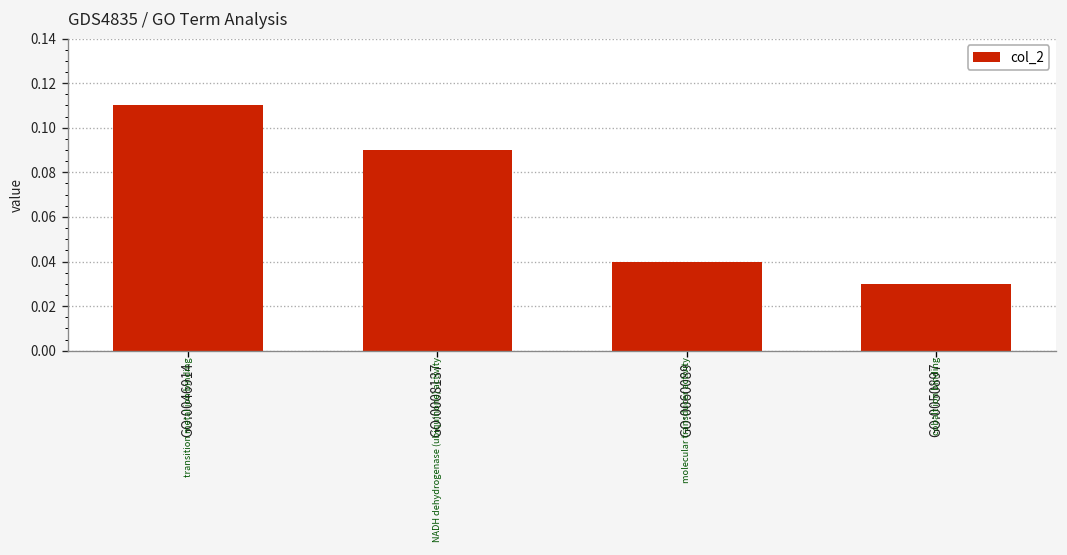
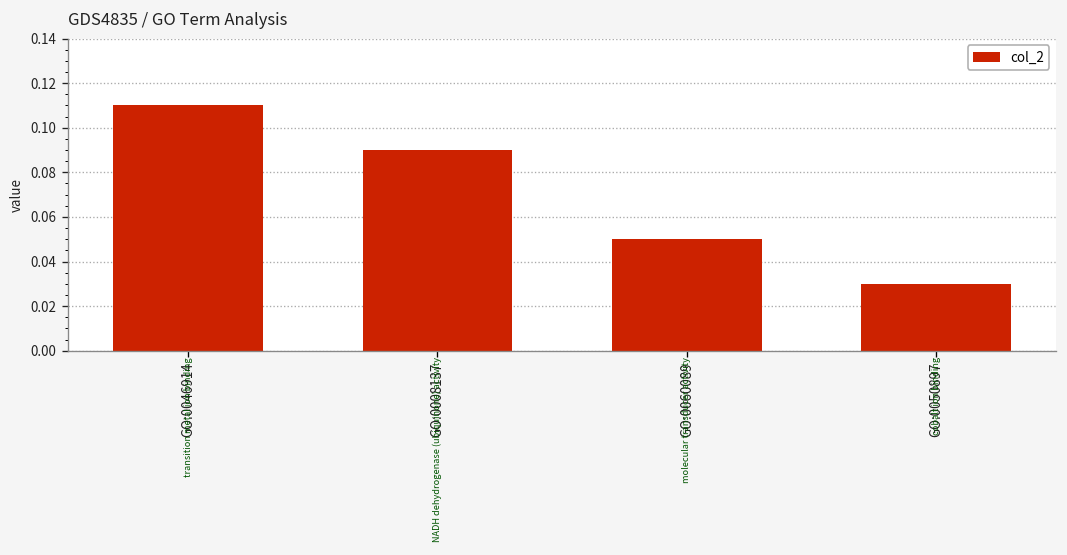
GO:0060089: 0.04 -> 0.05
